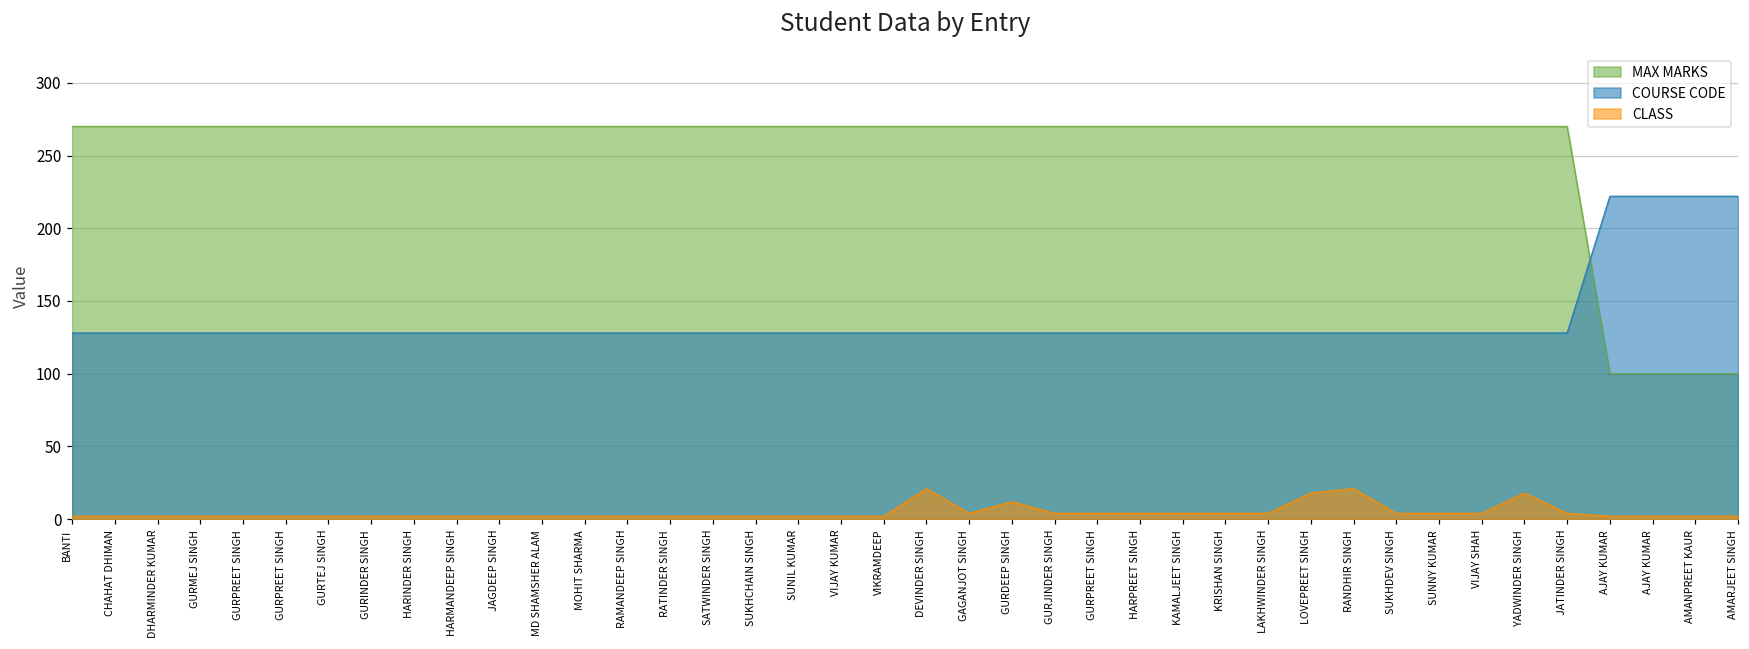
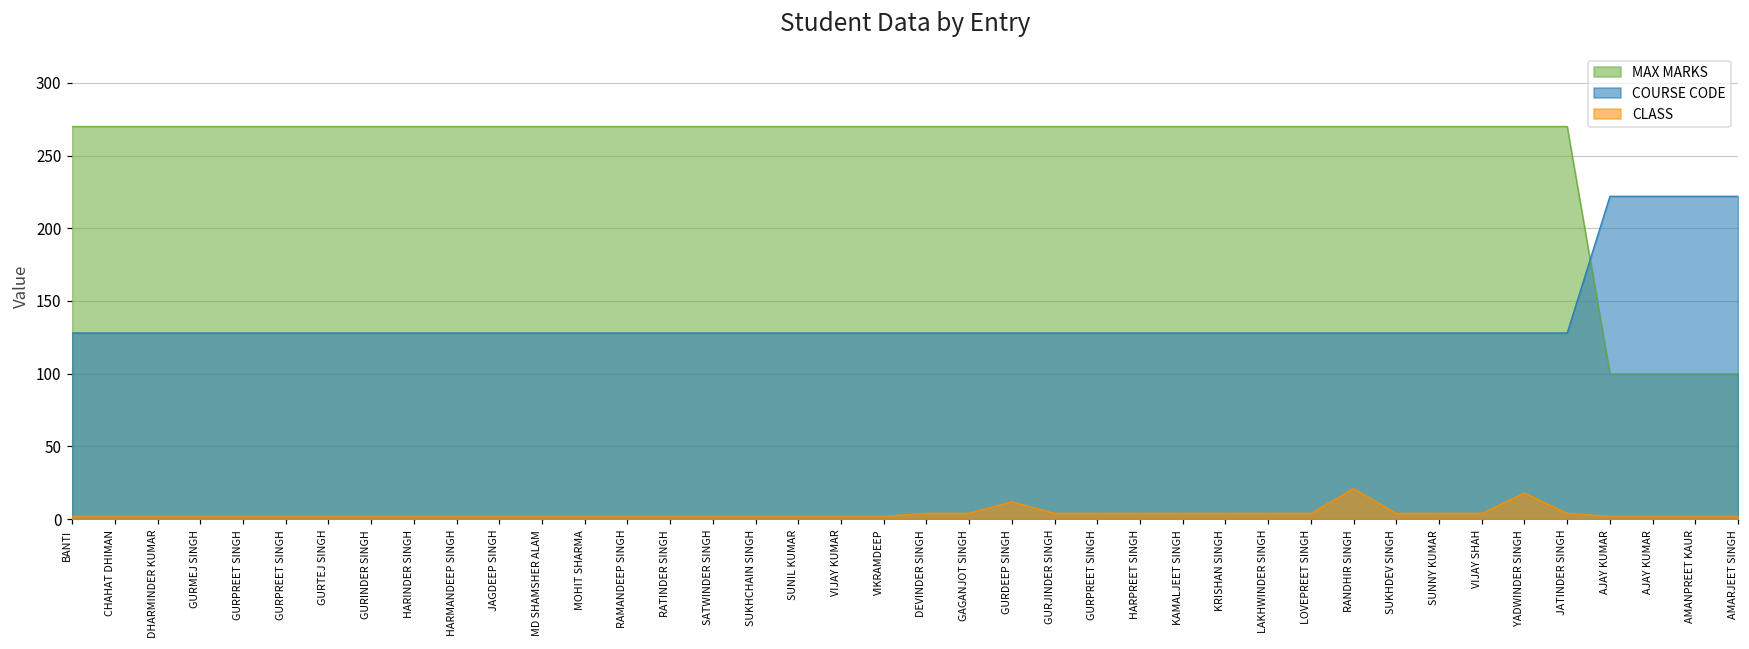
CLASS, DEVINDER SINGH: 21 -> 4
CLASS, LOVEPREET SINGH: 18 -> 4
